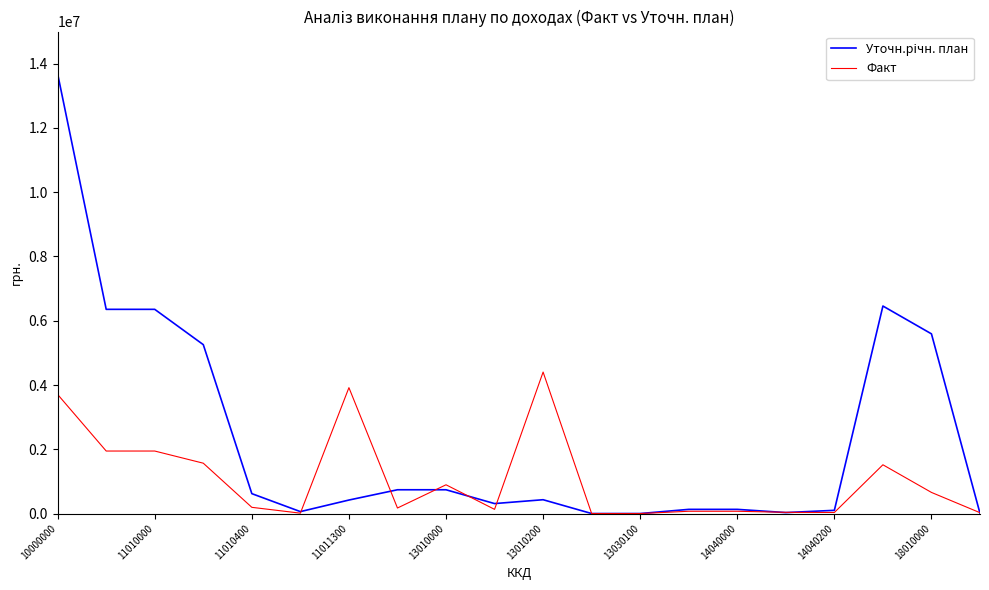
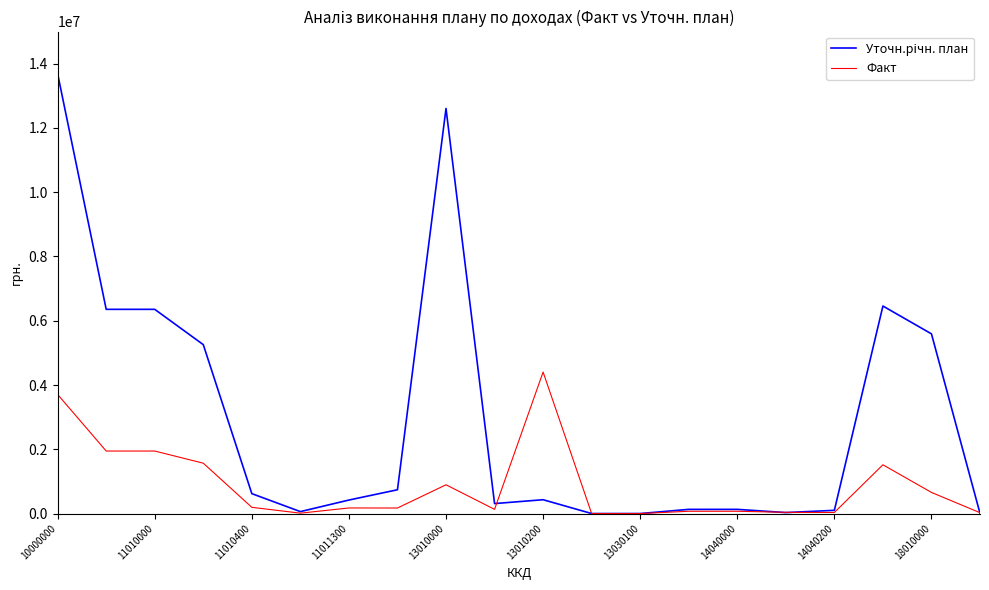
Факт, 11011300: 3900000 -> 200000
Уточн.річн. план, 13010000: 700000 -> 12600000
